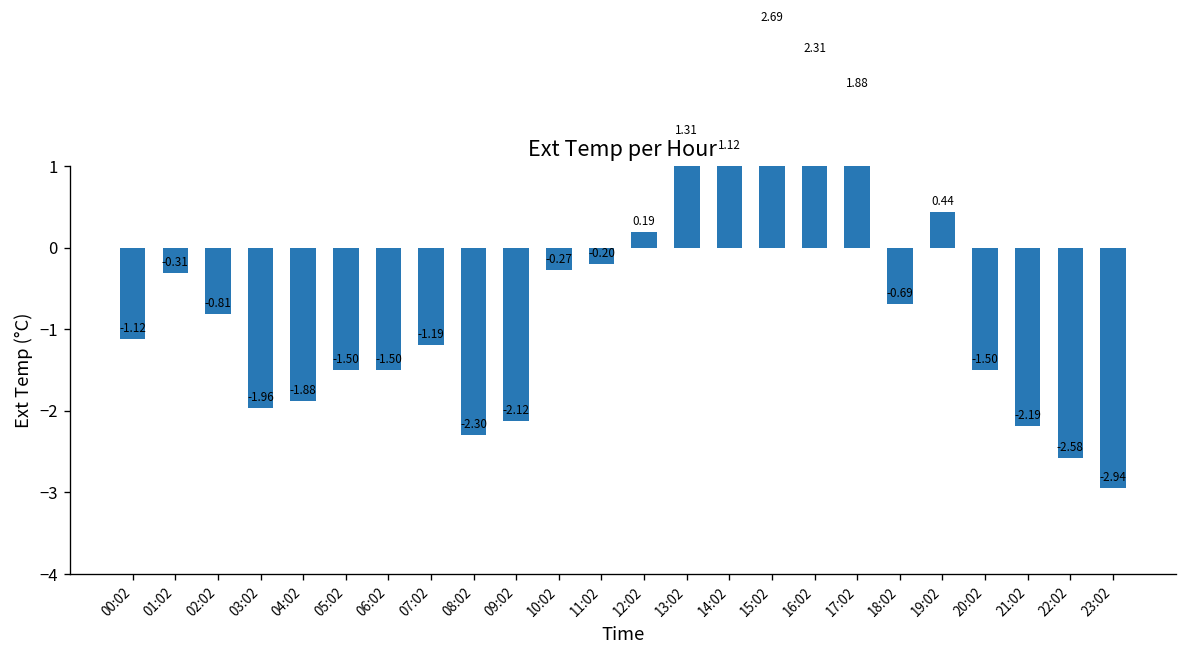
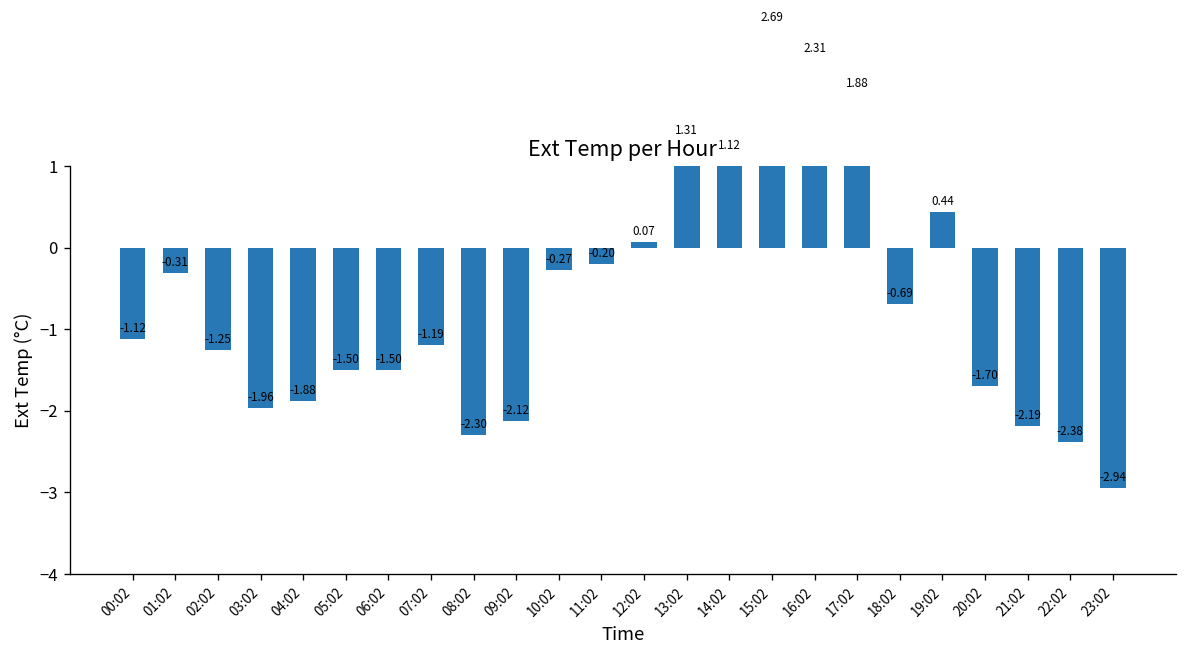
02:02: -0.81 -> -1.25
12:02: 0.19 -> 0.07
20:02: -1.50 -> -1.70
22:02: -2.58 -> -2.38
